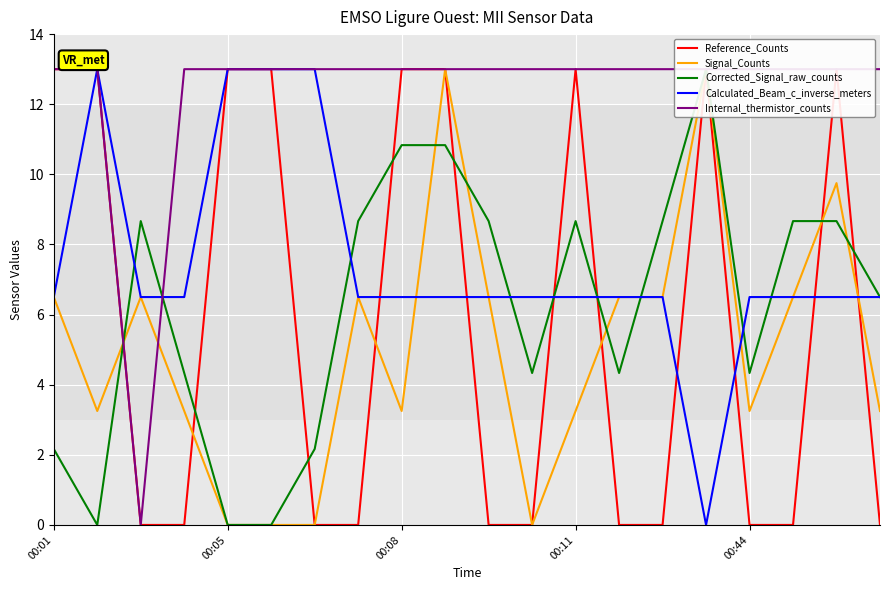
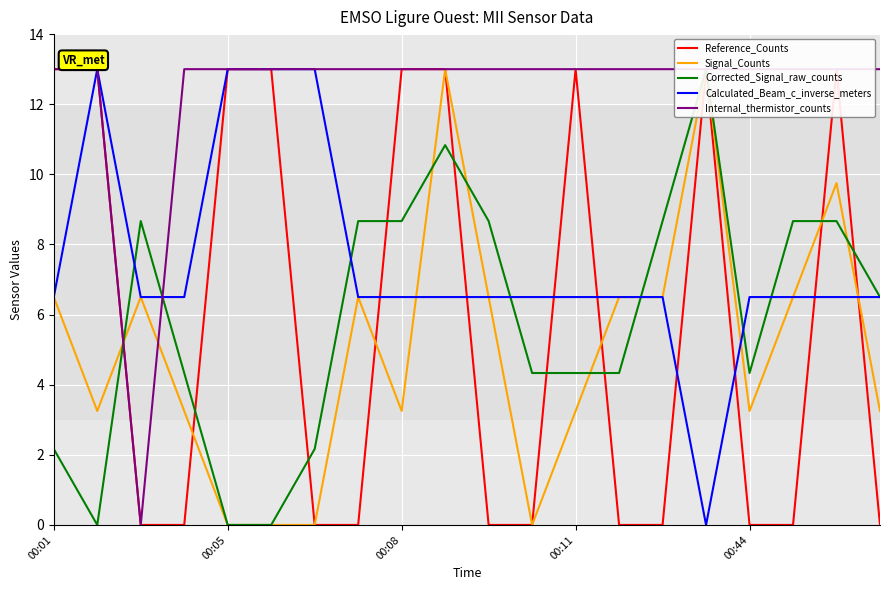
Corrected_Signal_raw_counts, 00:08: 10.8 -> 8.7
Corrected_Signal_raw_counts, 00:11: 8.7 -> 4.3
